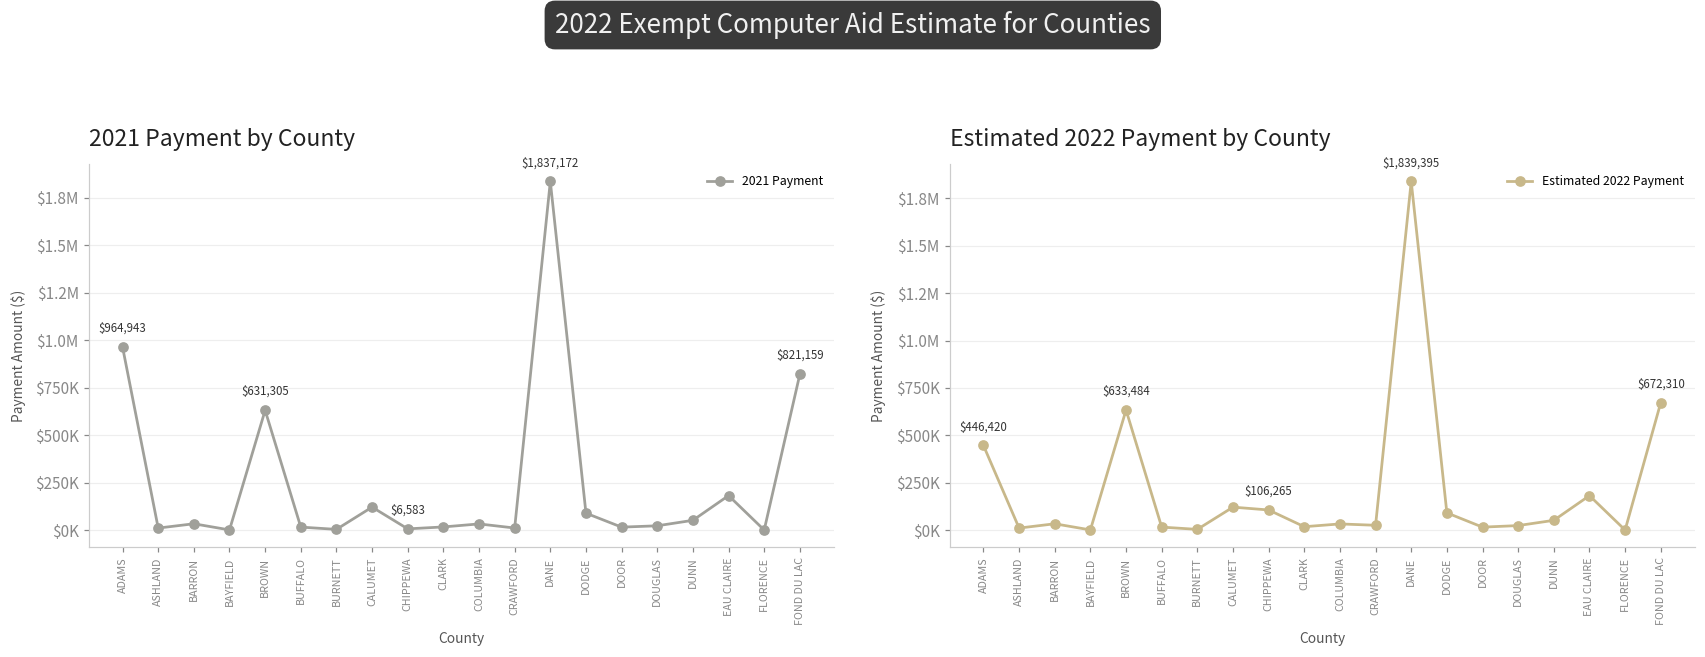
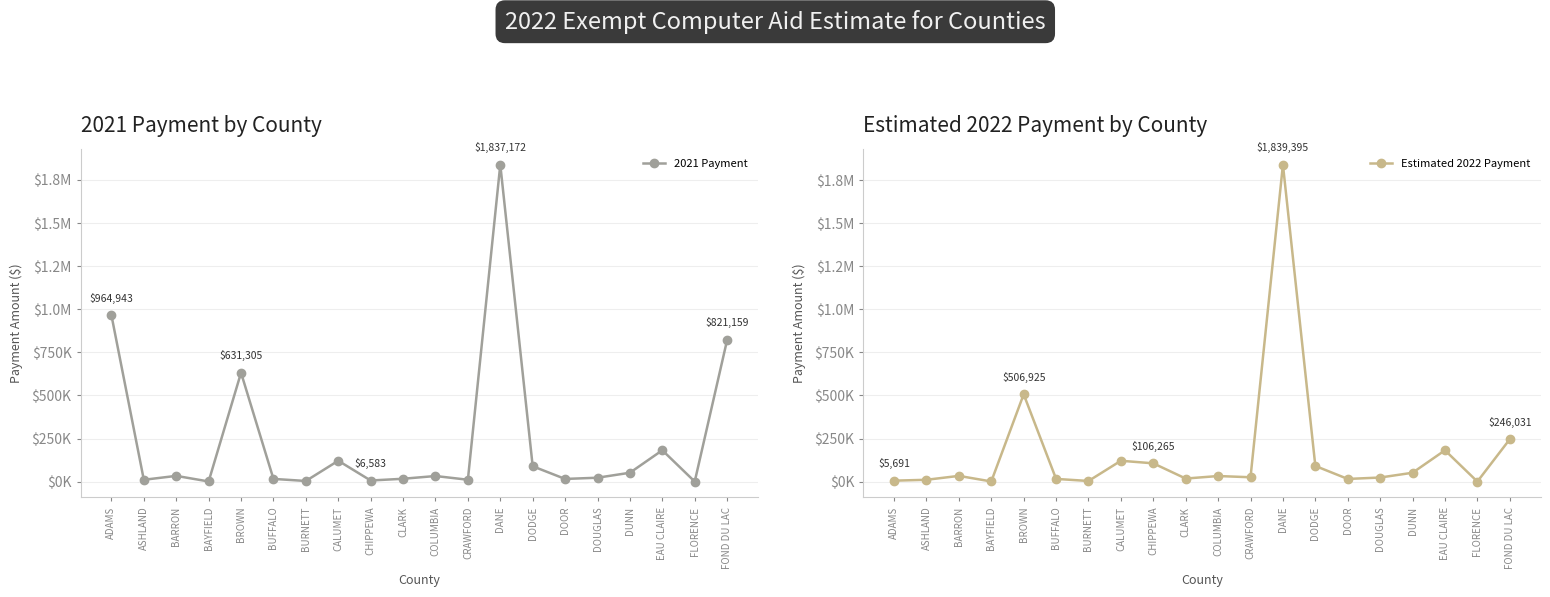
Estimated 2022 Payment by County, ADAMS: $446,420 -> $5,691
Estimated 2022 Payment by County, BROWN: $633,484 -> $506,925
Estimated 2022 Payment by County, FOND DU LAC: $672,310 -> $246,031
